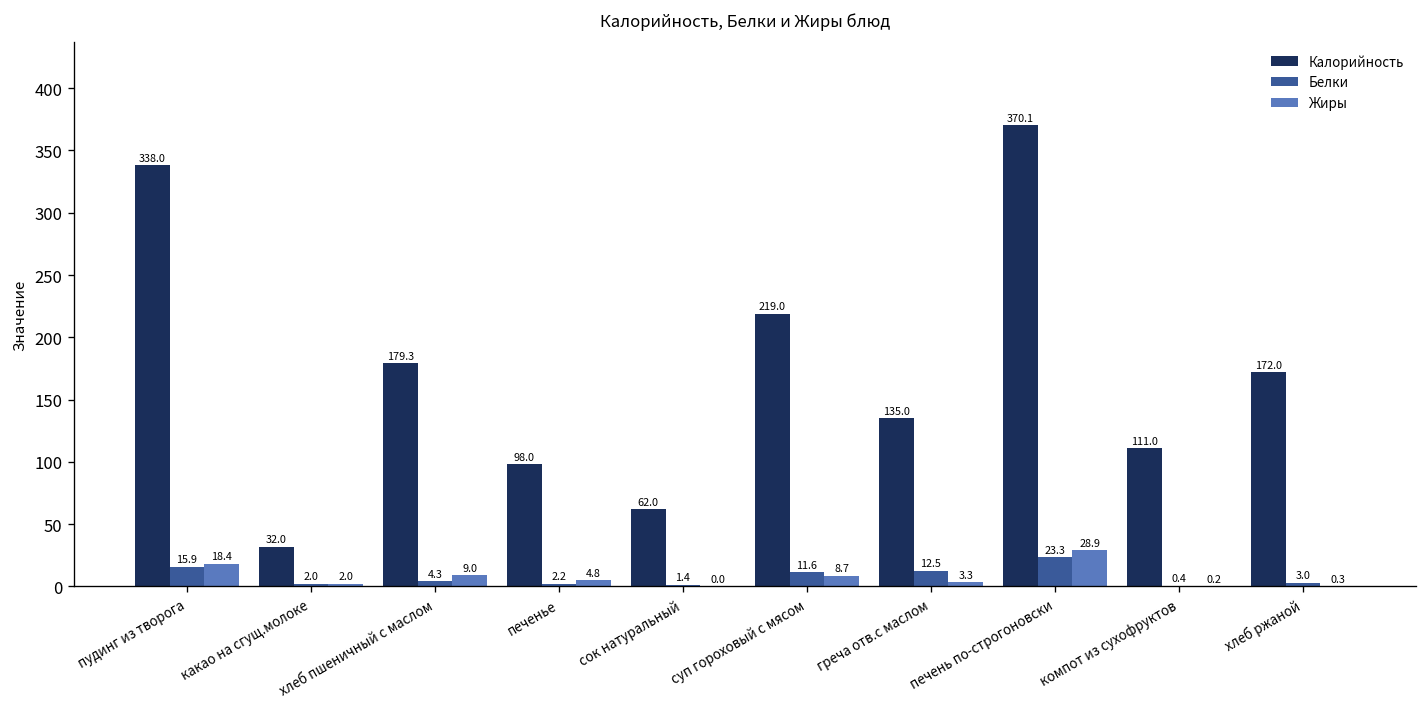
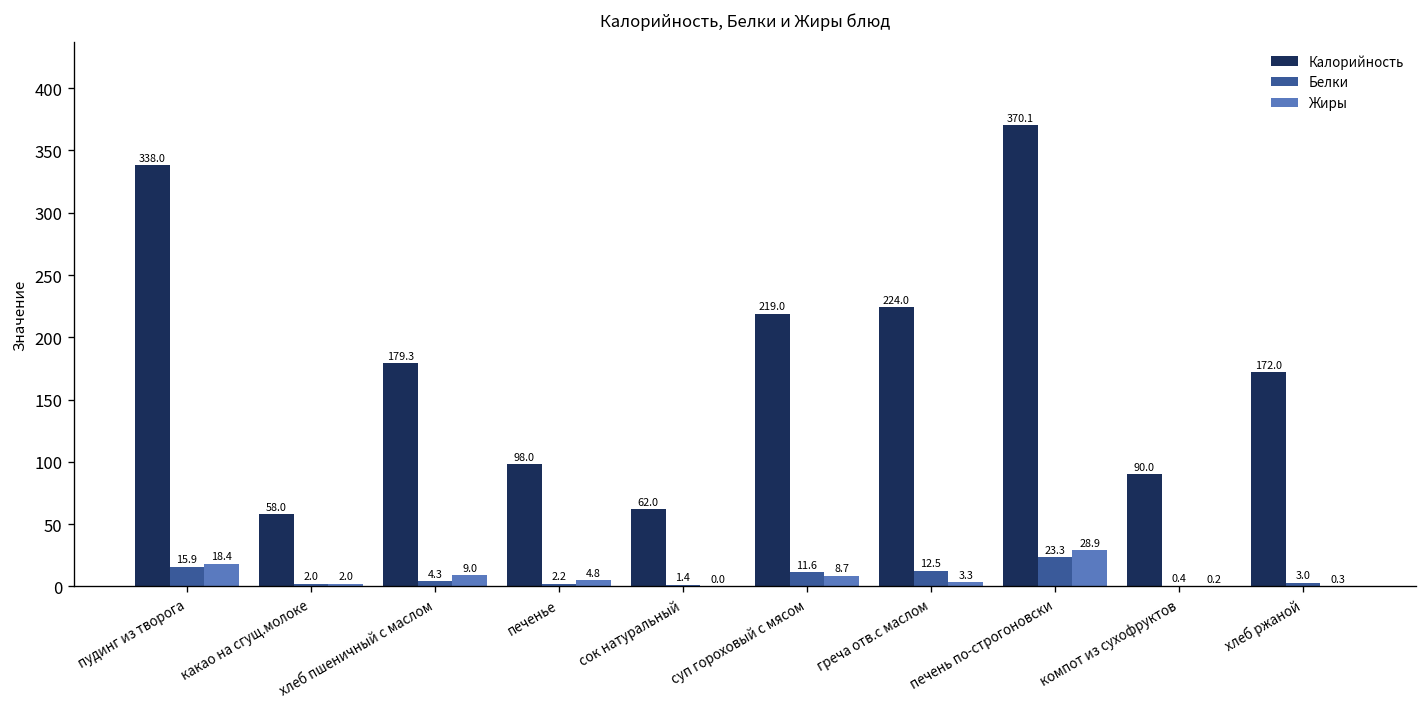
Калорийность, какао на сгущ.молоке: 32.0 -> 58.0
Калорийность, греча отв.с маслом: 135.0 -> 224.0
Калорийность, компот из сухофруктов: 111.0 -> 90.0
